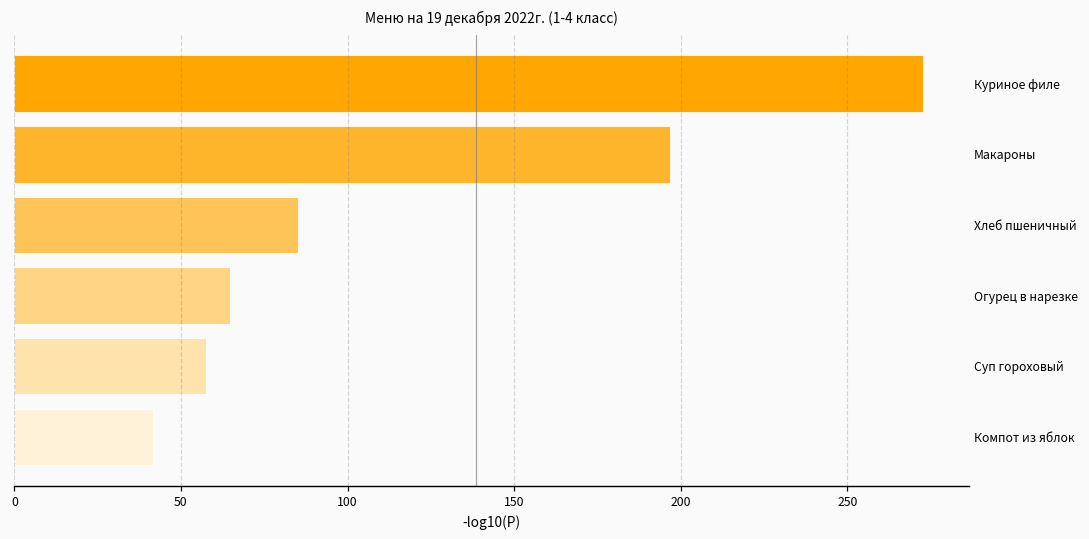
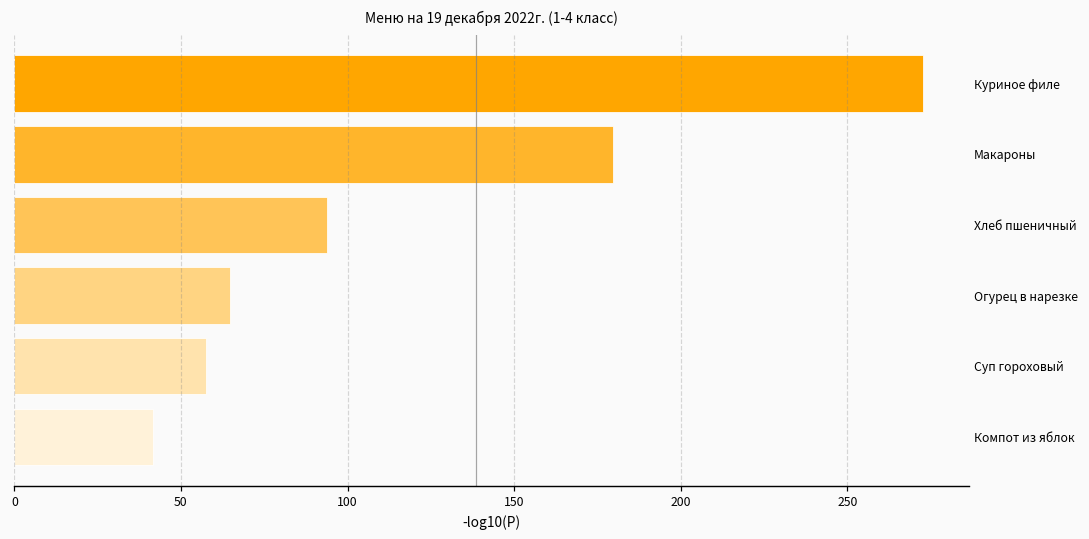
Макароны: 197 -> 180
Хлеб пшеничный: 85 -> 94
